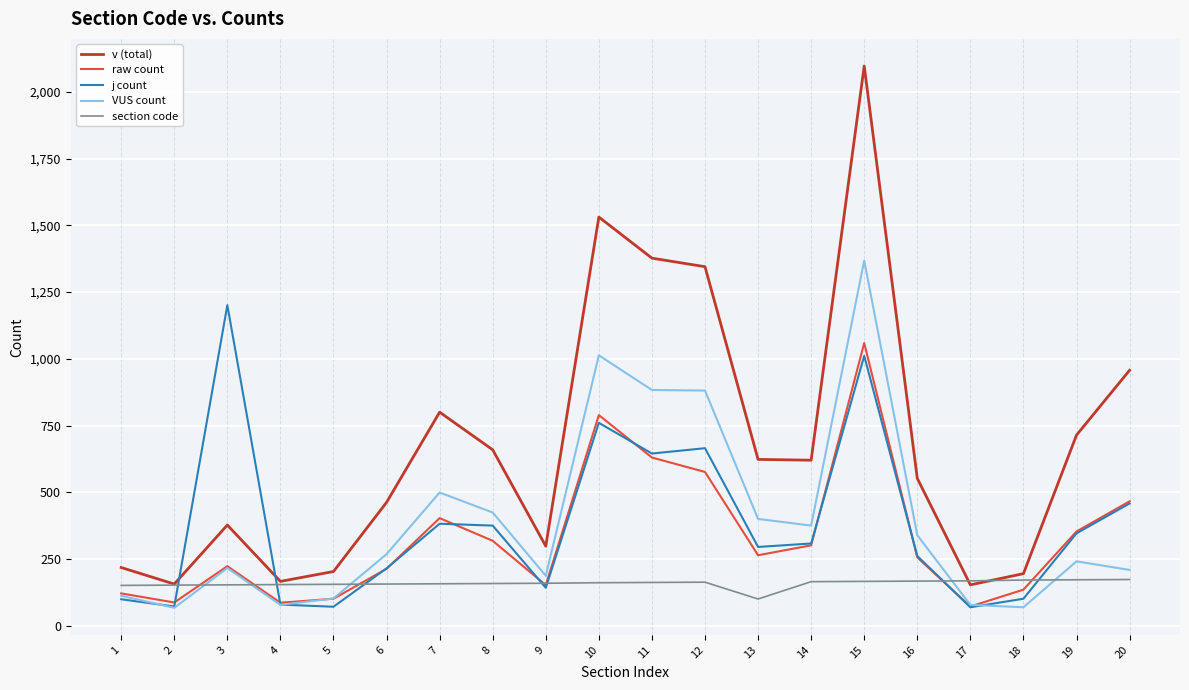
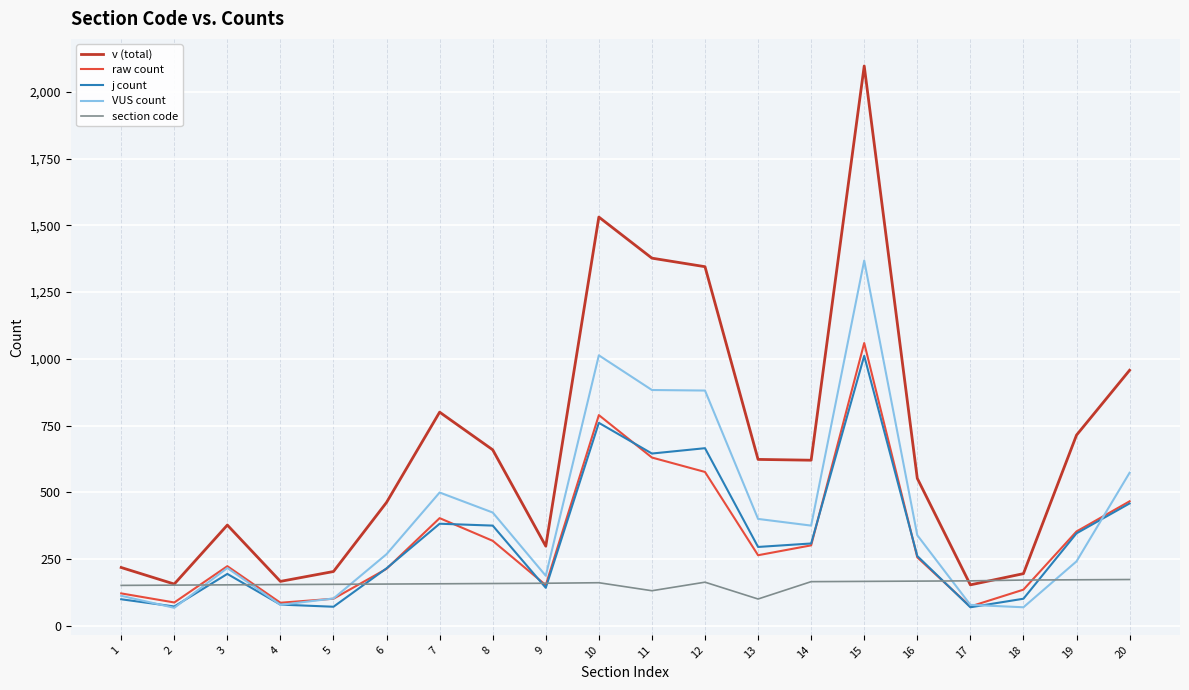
j count, 3: 1,200 -> 190
section code, 11: 160 -> 130
VUS count, 20: 210 -> 570
